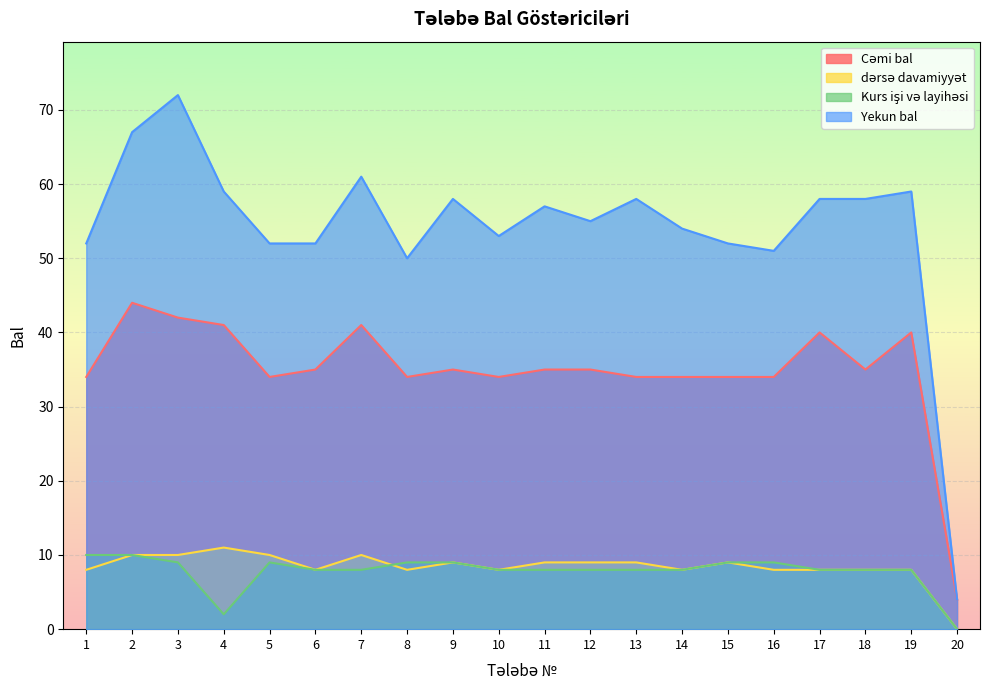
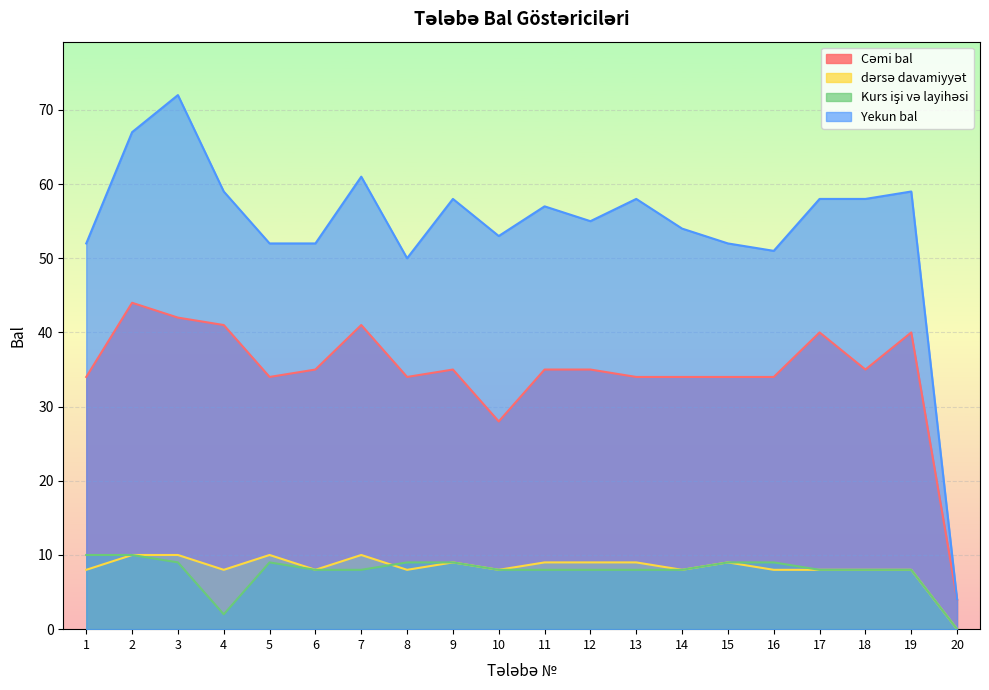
dərsə davamiyyət, 4: 11 -> 8
Cəmi bal, 10: 34 -> 28
